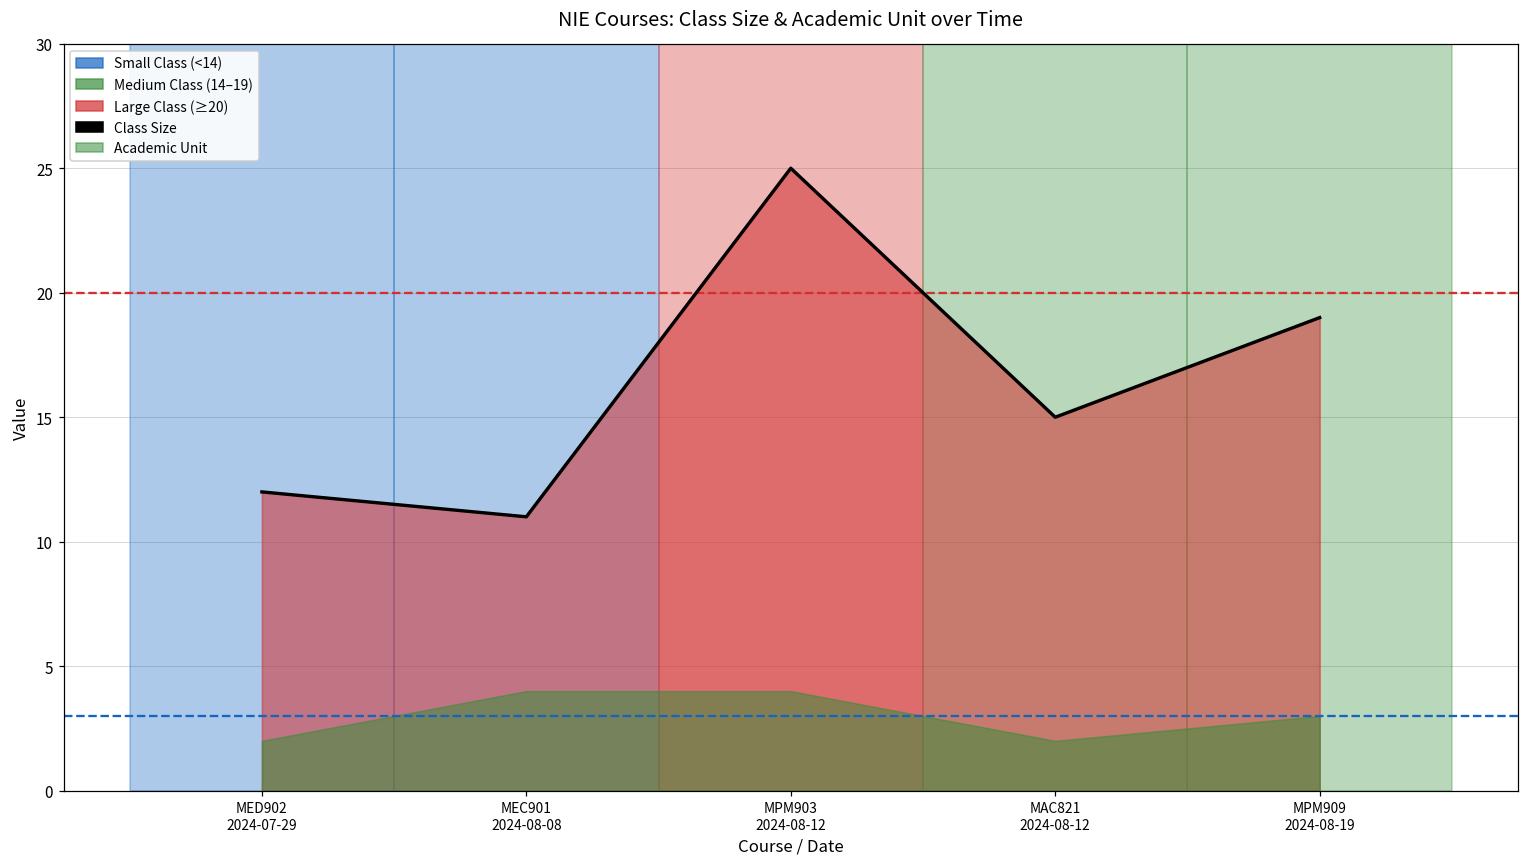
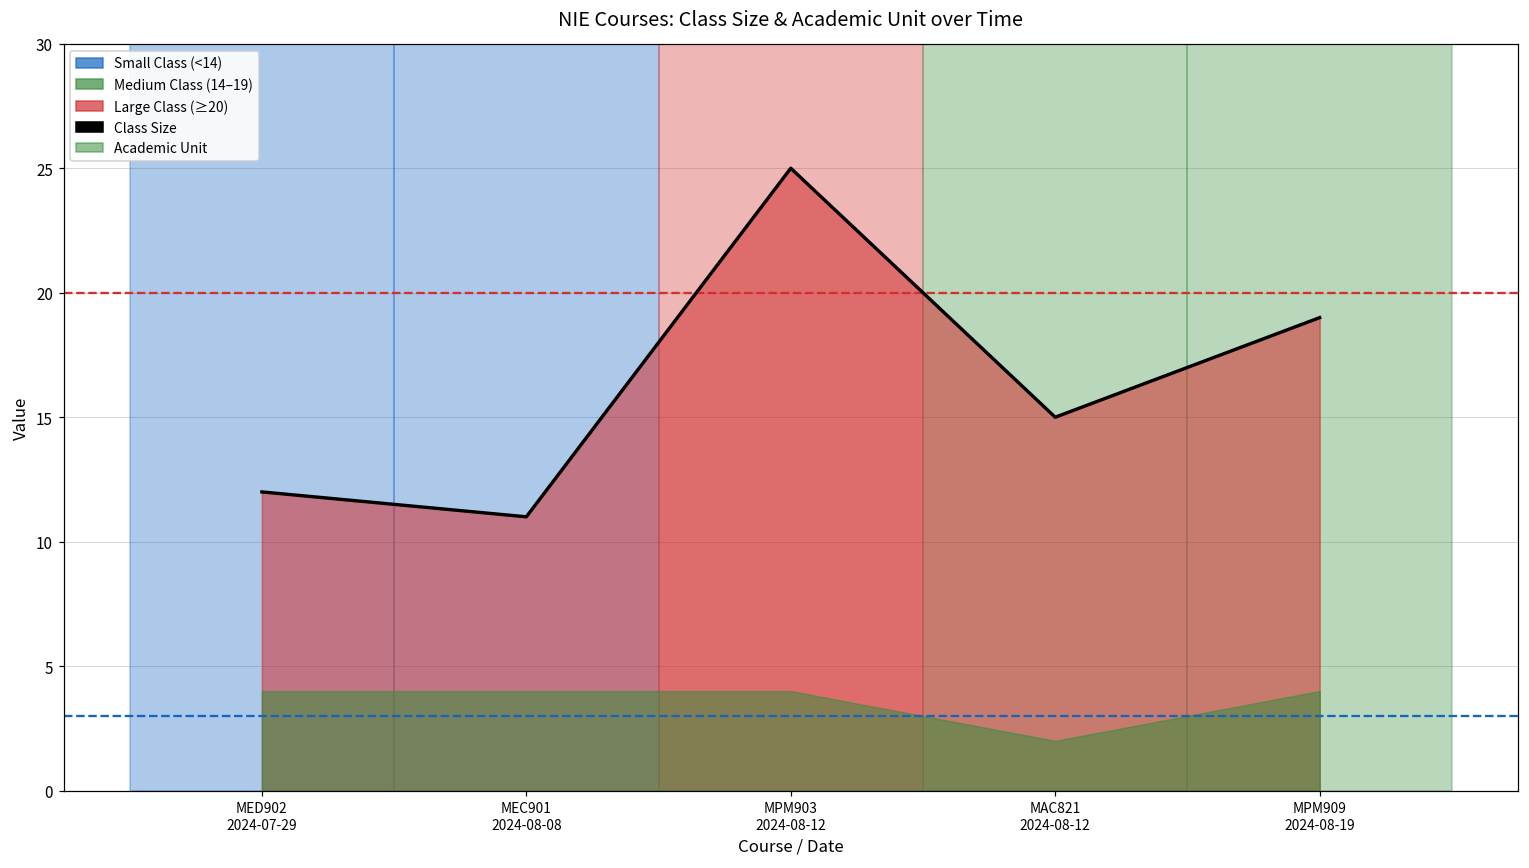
Academic Unit, MED902 2024-07-29: 2 -> 4
Academic Unit, MPM909 2024-08-19: 3 -> 4
